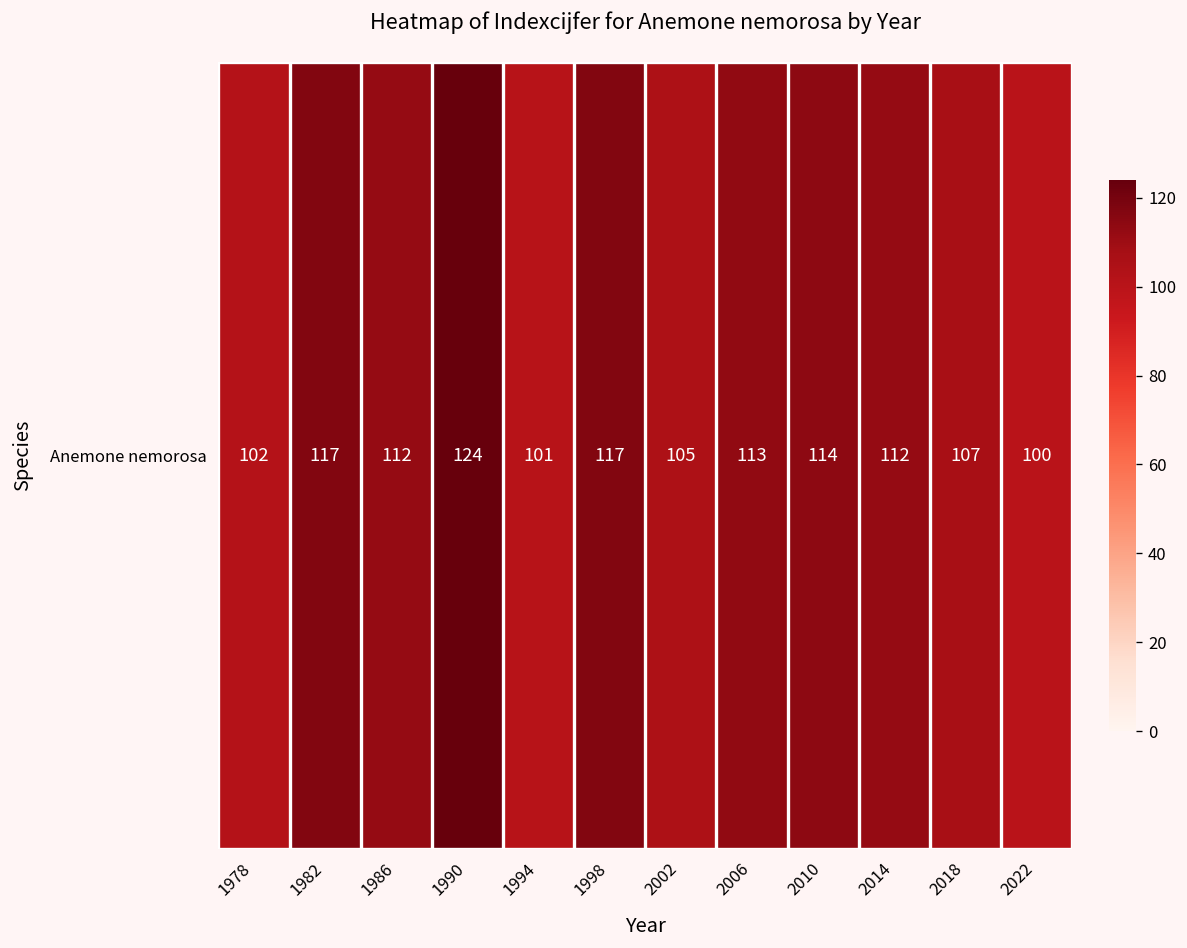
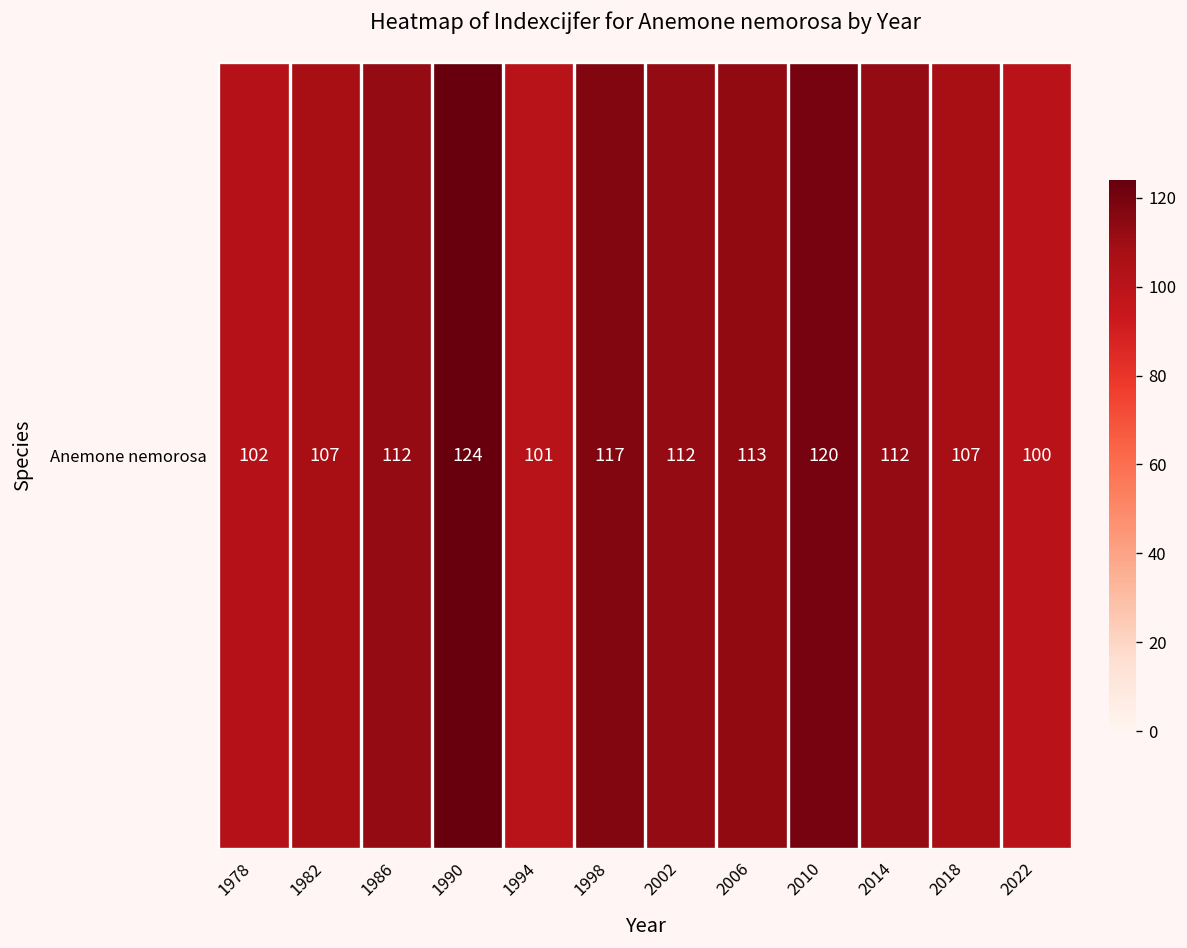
Anemone nemorosa, 1982: 117 -> 107
Anemone nemorosa, 2002: 105 -> 112
Anemone nemorosa, 2010: 114 -> 120
